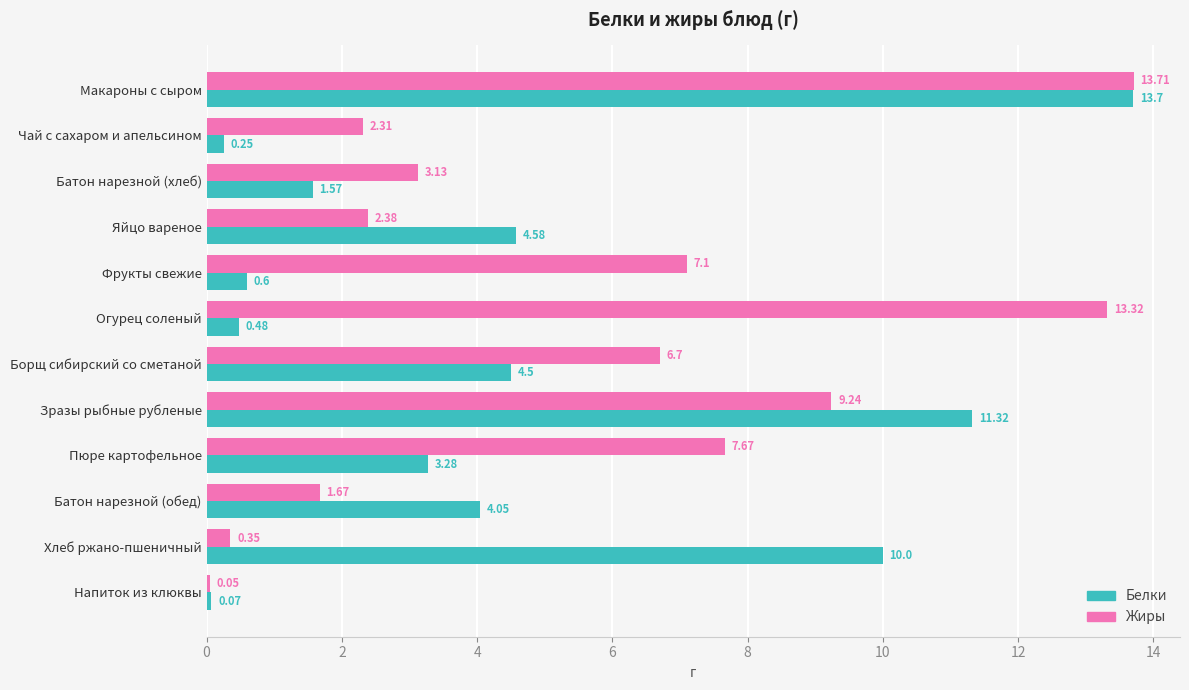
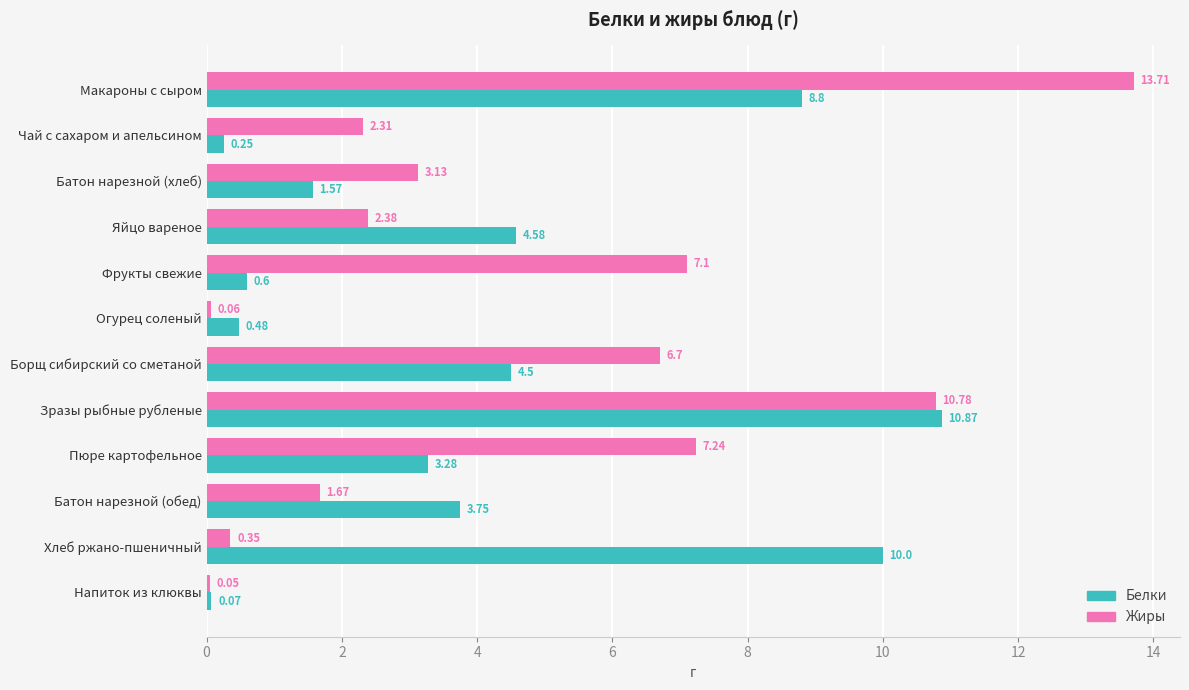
Белки, Макароны с сыром: 13.7 -> 8.8
Жиры, Огурец соленый: 13.32 -> 0.06
Жиры, Зразы рыбные рубленые: 9.24 -> 10.78
Белки, Зразы рыбные рубленые: 11.32 -> 10.87
Жиры, Пюре картофельное: 7.67 -> 7.24
Белки, Батон нарезной (обед): 4.05 -> 3.75
